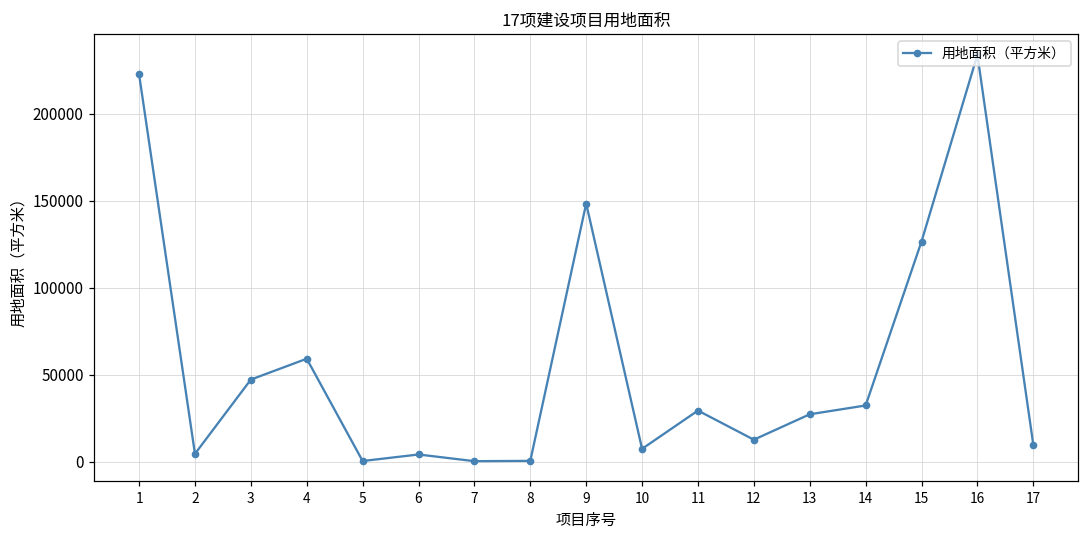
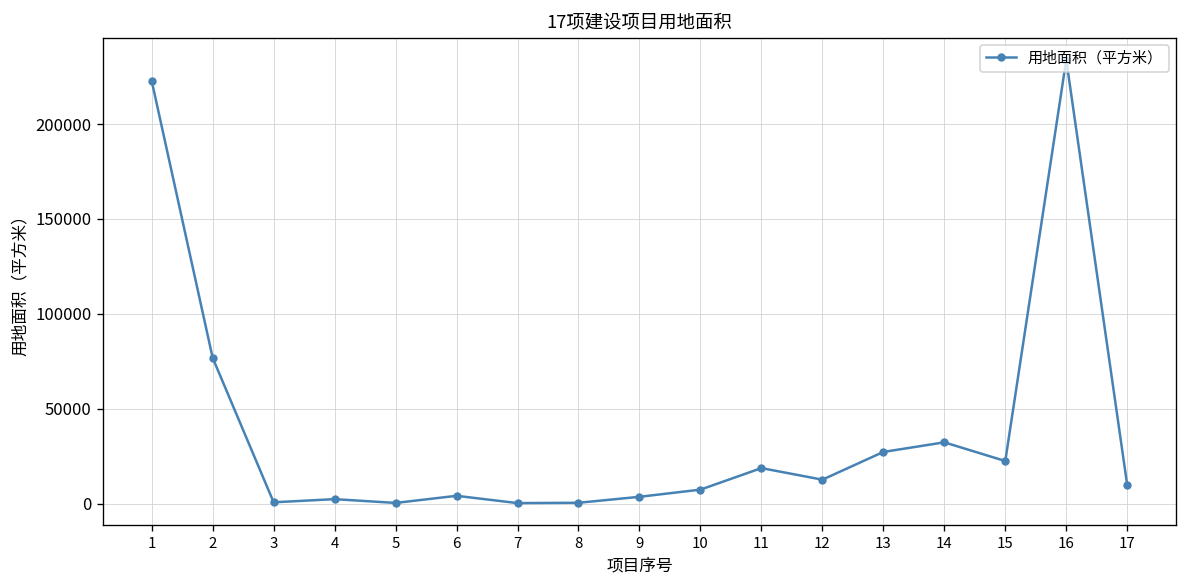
2: 5000 -> 77000
3: 47000 -> 1000
4: 59000 -> 2000
9: 148000 -> 4000
11: 29000 -> 19000
15: 127000 -> 23000
